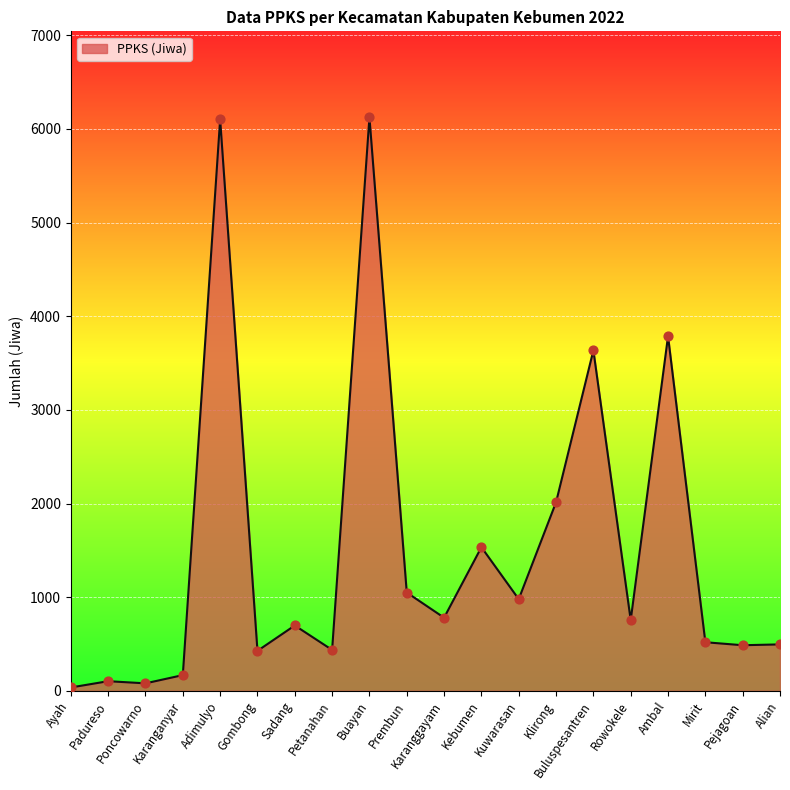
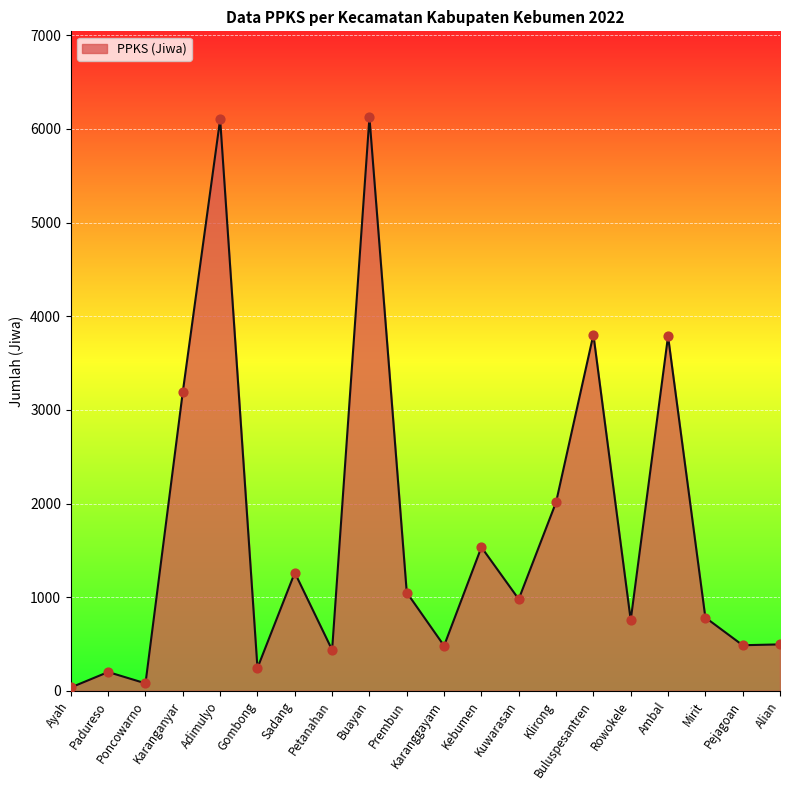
Padureso: 100 -> 200
Karanganyar: 200 -> 3200
Gombong: 400 -> 200
Sadang: 700 -> 1300
Karanggayam: 800 -> 500
Buluspesantren: 3600 -> 3800
Mirit: 500 -> 800
